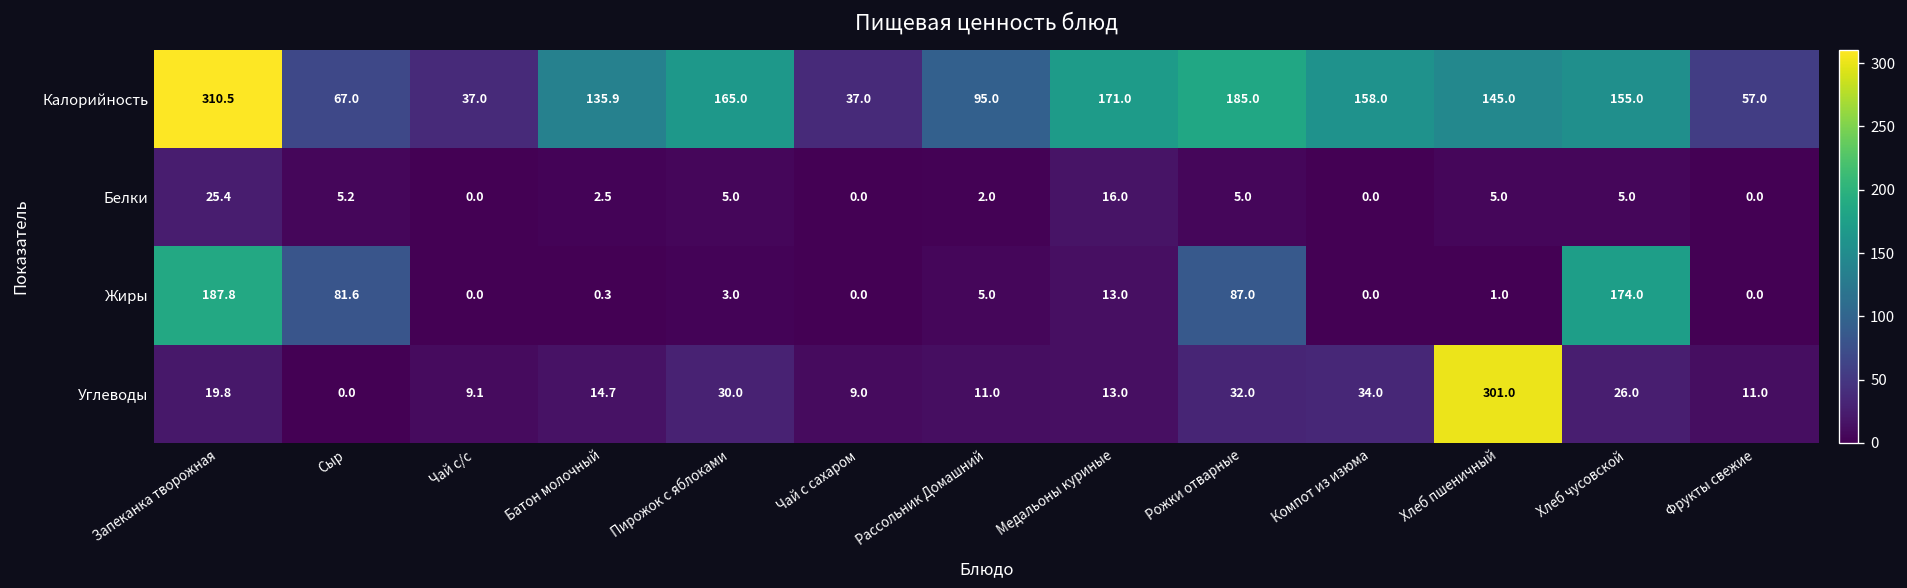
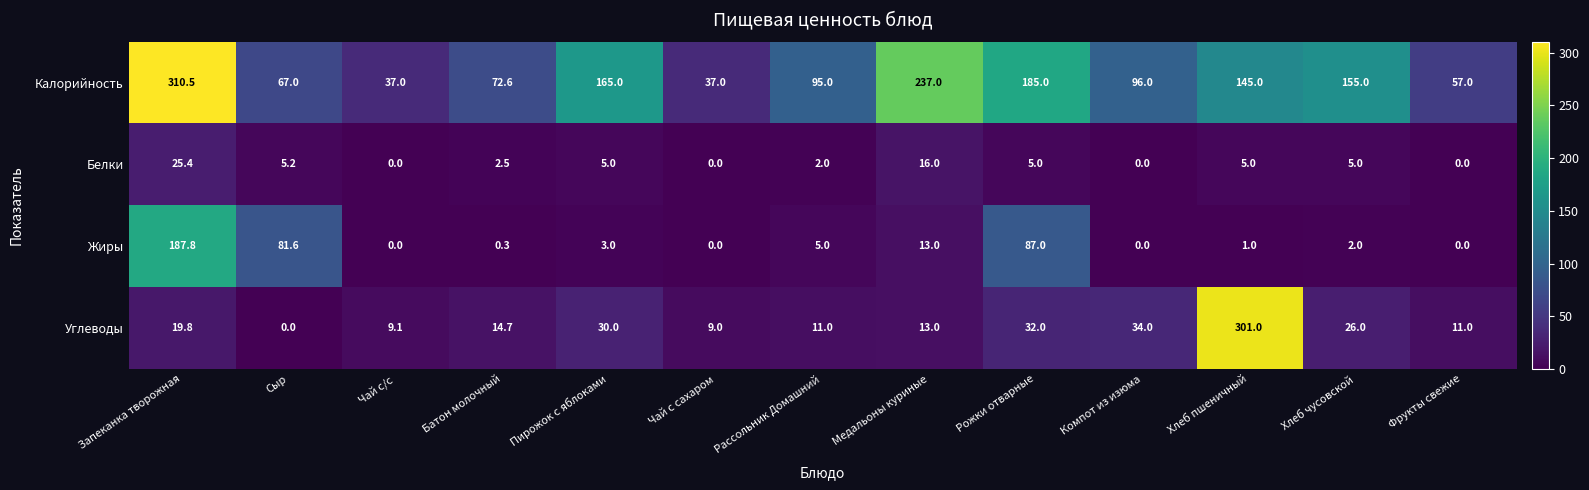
Калорийность, Батон молочный: 135.9 -> 72.6
Калорийность, Медальоны куриные: 171.0 -> 237.0
Калорийность, Компот из изюма: 158.0 -> 96.0
Жиры, Хлеб чусовской: 174.0 -> 2.0
